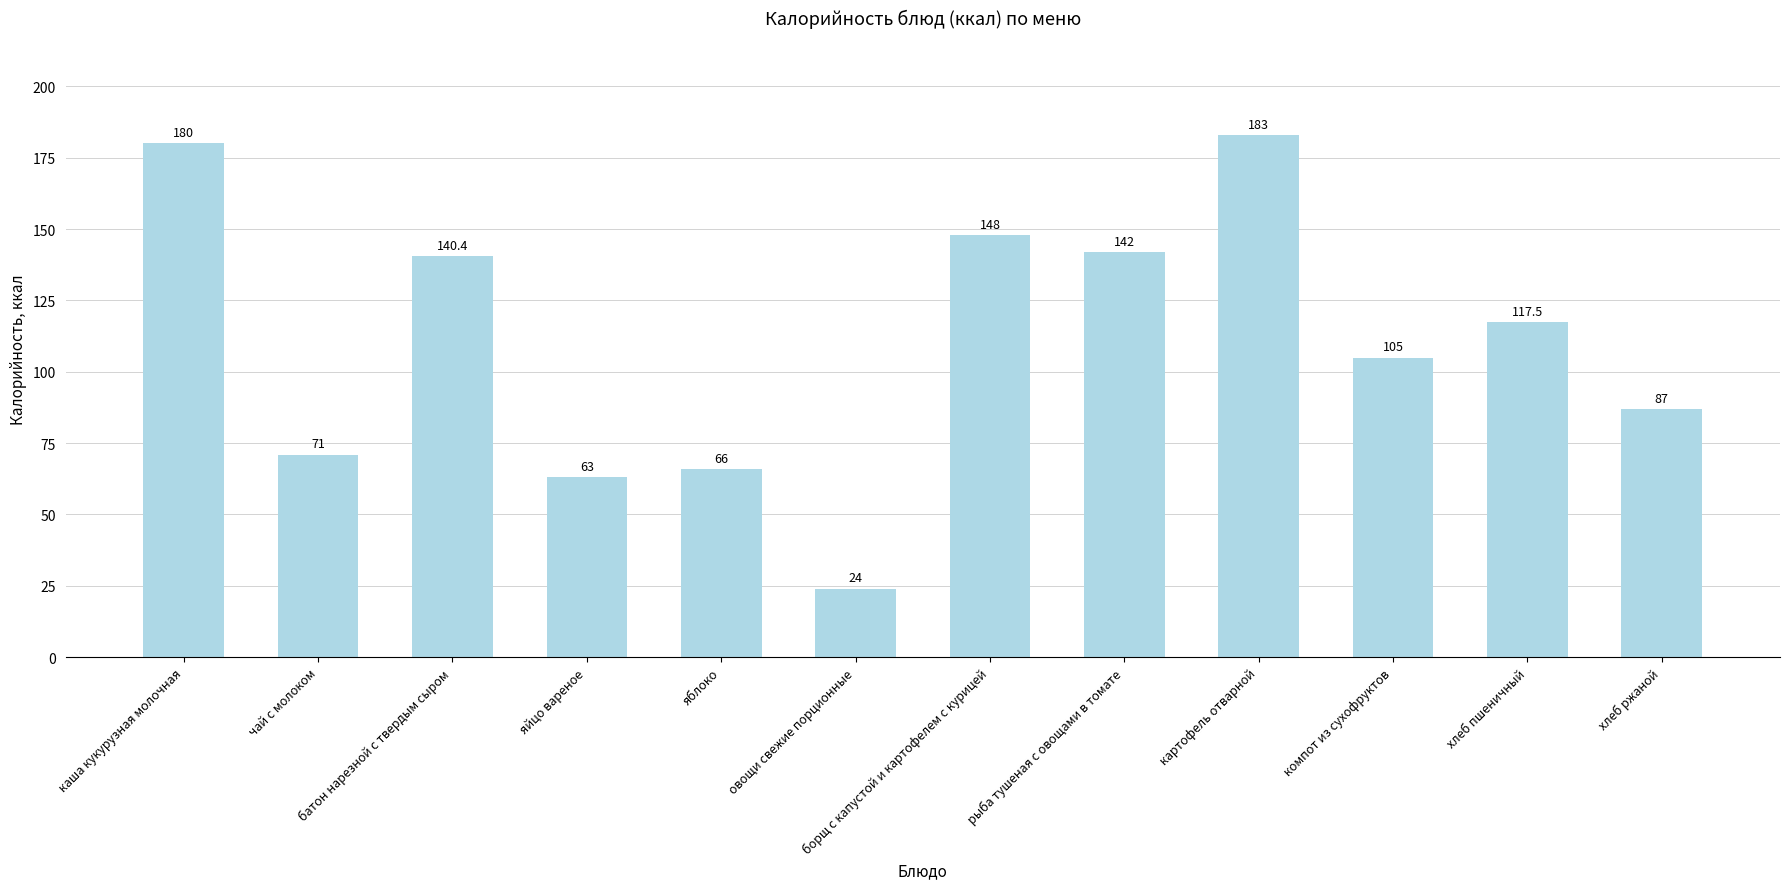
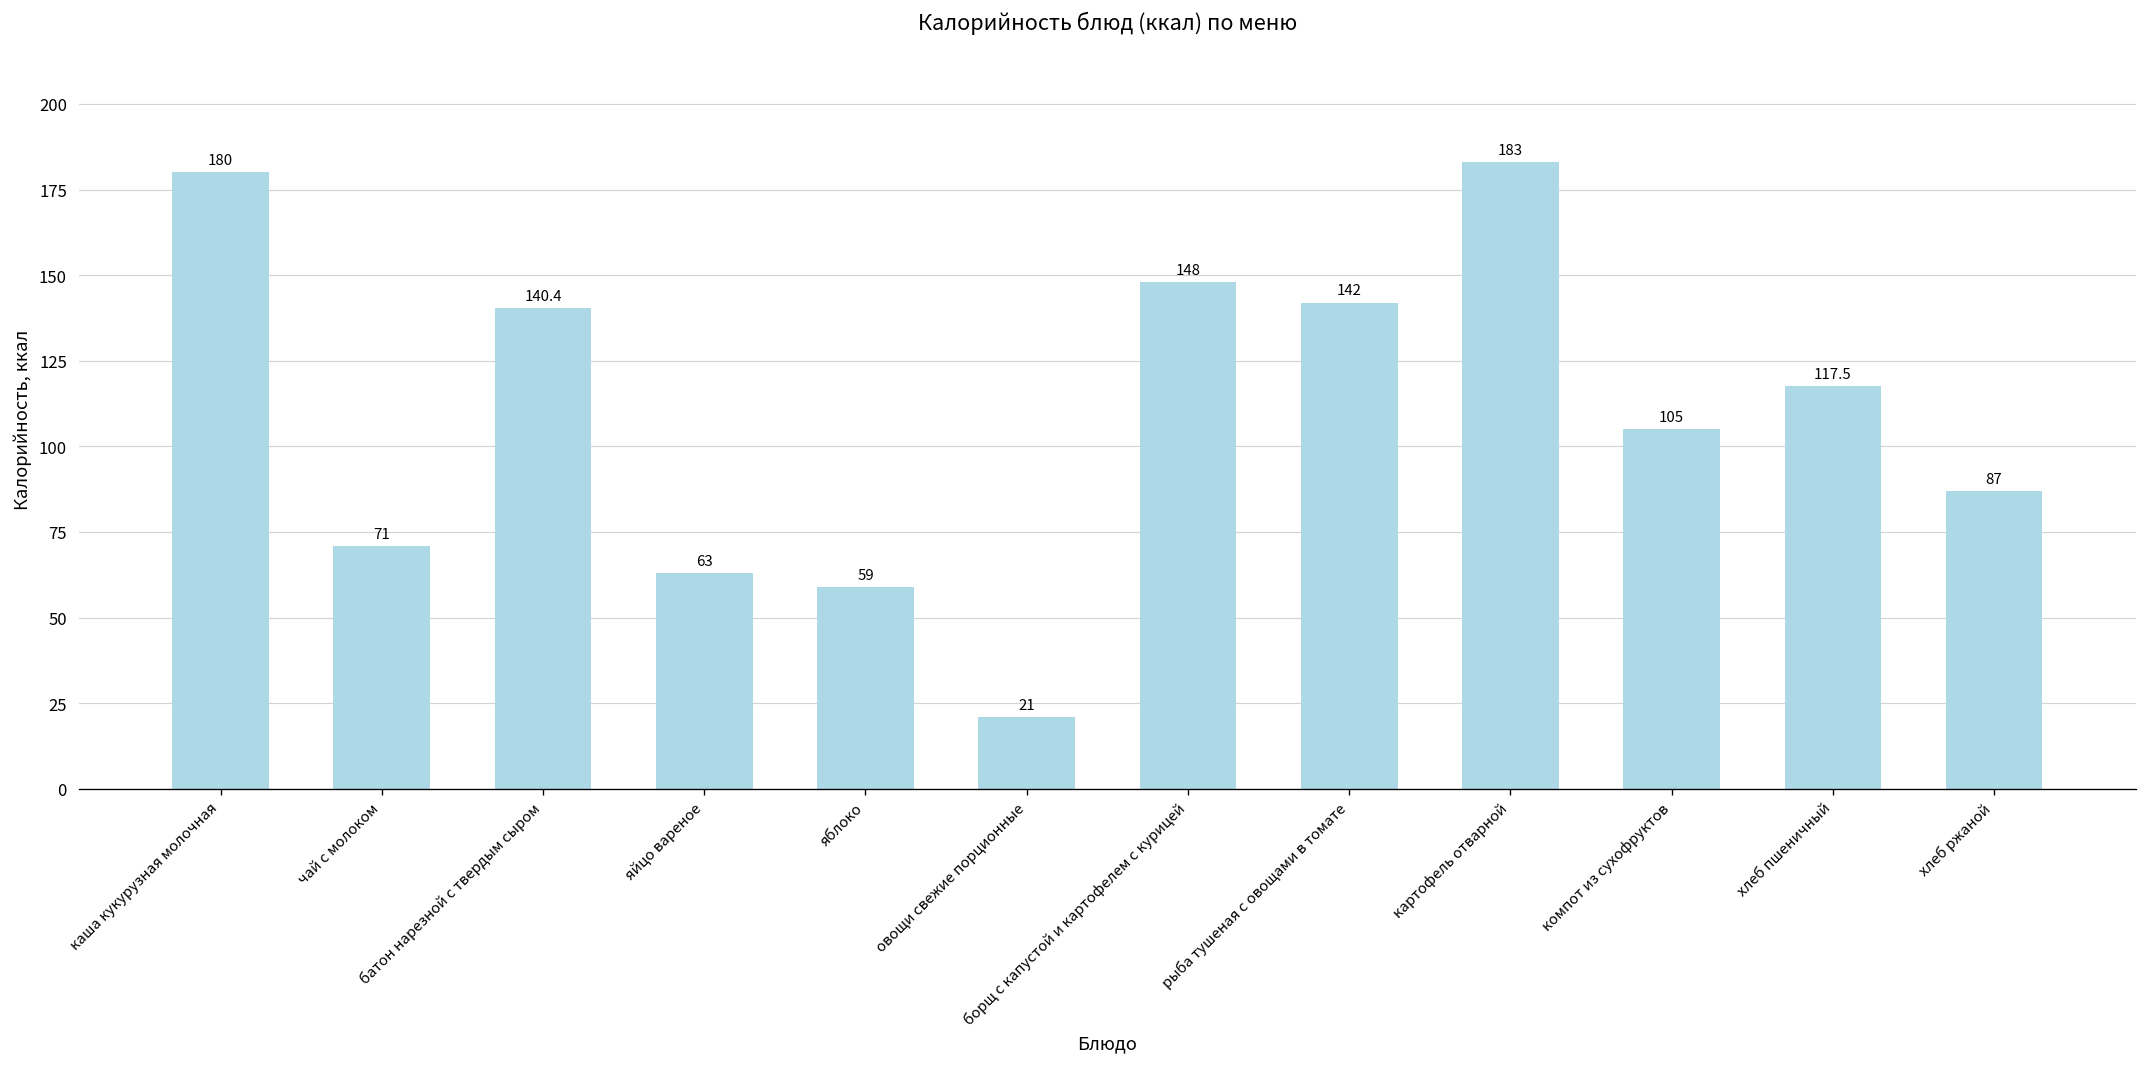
яблоко: 66 -> 59
овощи свежие порционные: 24 -> 21
